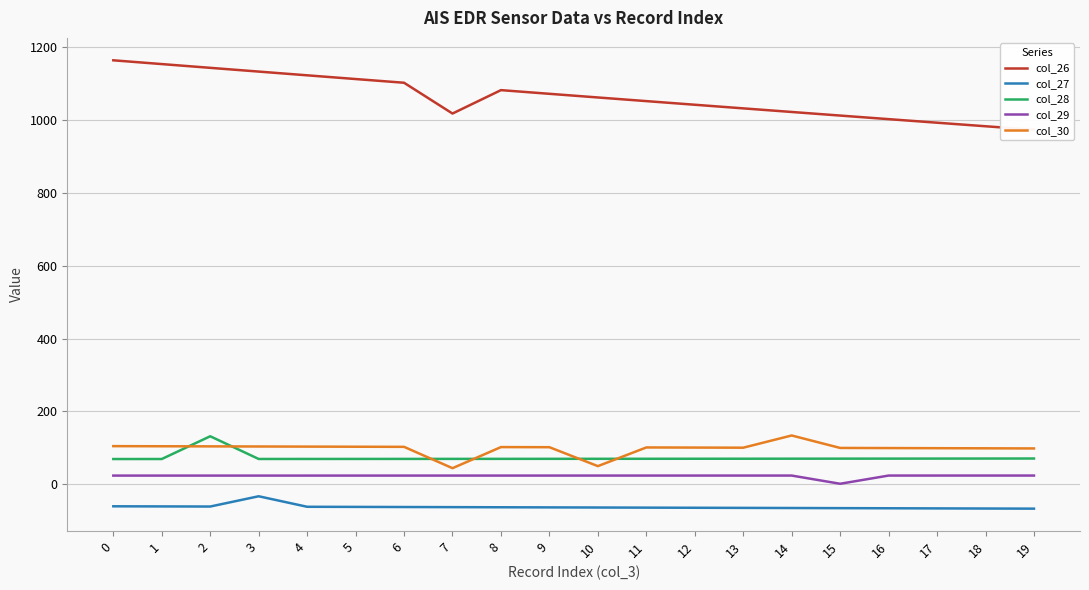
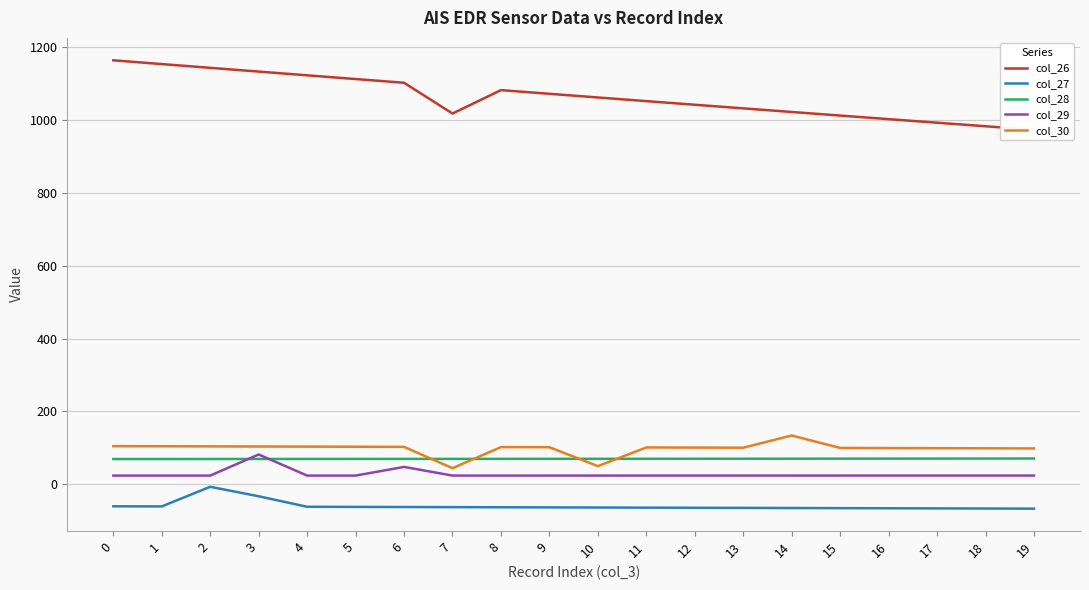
col_27, 2: -60 -> -10
col_28, 2: 130 -> 70
col_29, 3: 20 -> 80
col_29, 6: 20 -> 50
col_29, 15: 0 -> 20
